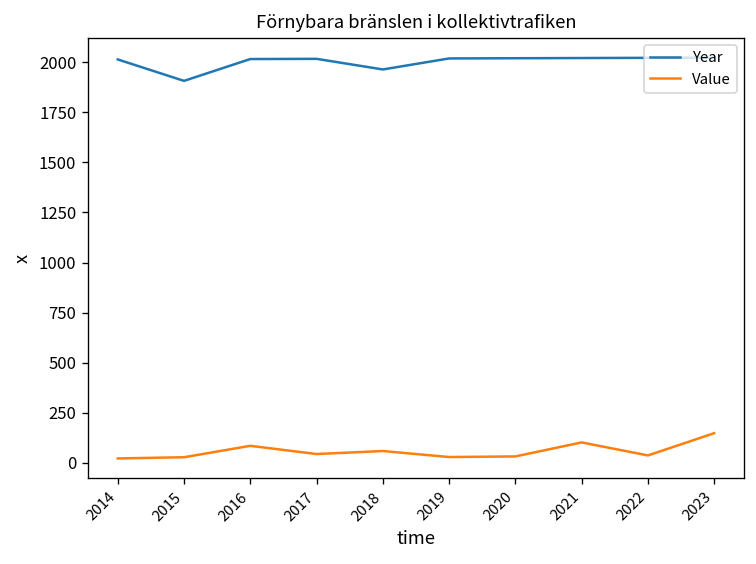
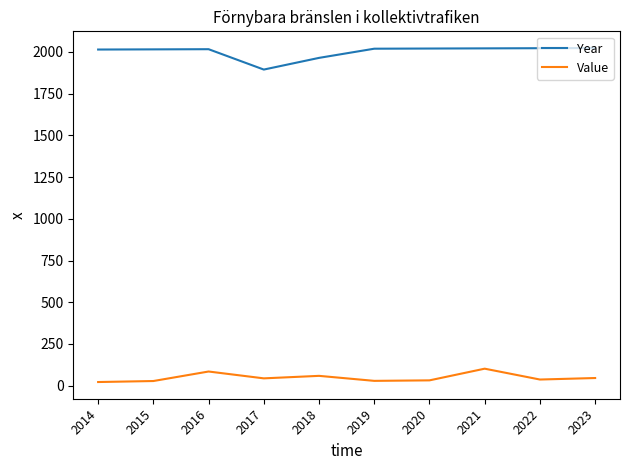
Year, 2015: 1910 -> 2020
Year, 2017: 2020 -> 1890
Value, 2023: 150 -> 50
